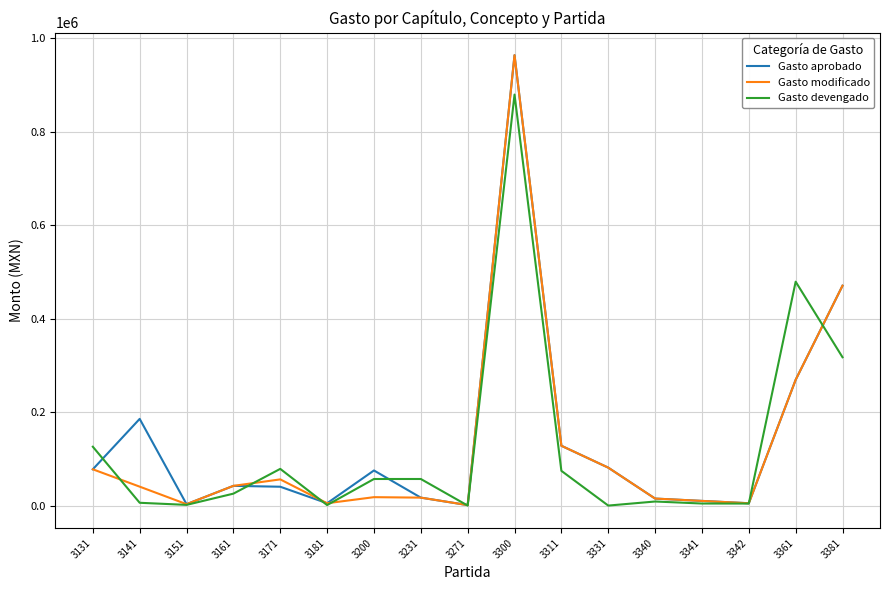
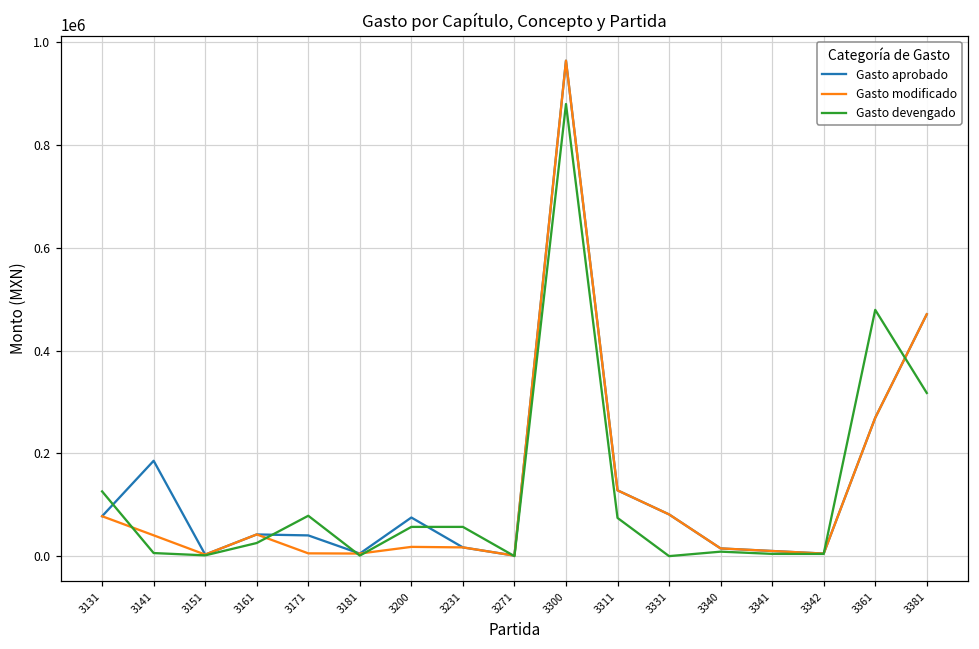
Gasto modificado, 3171: 60000 -> 10000
